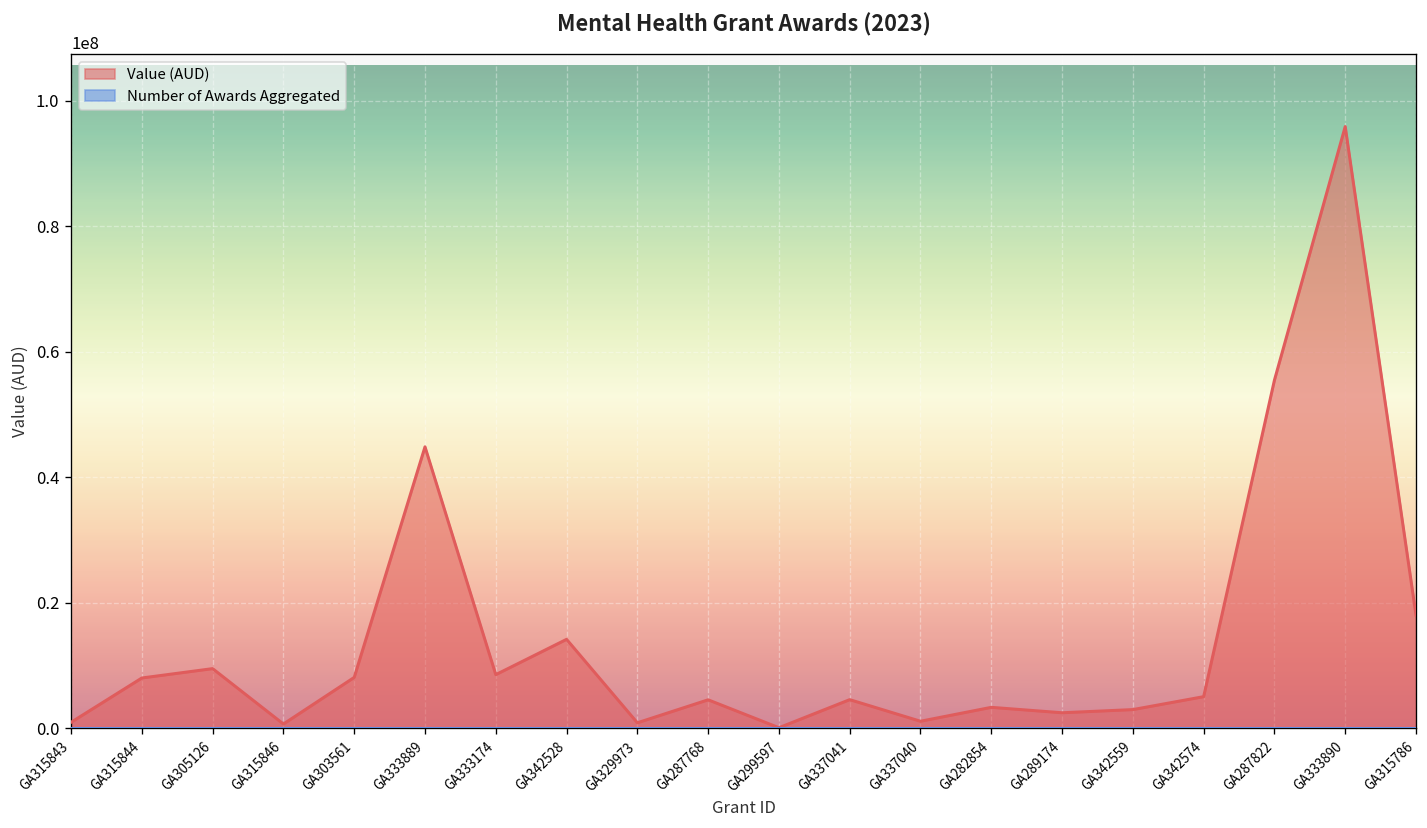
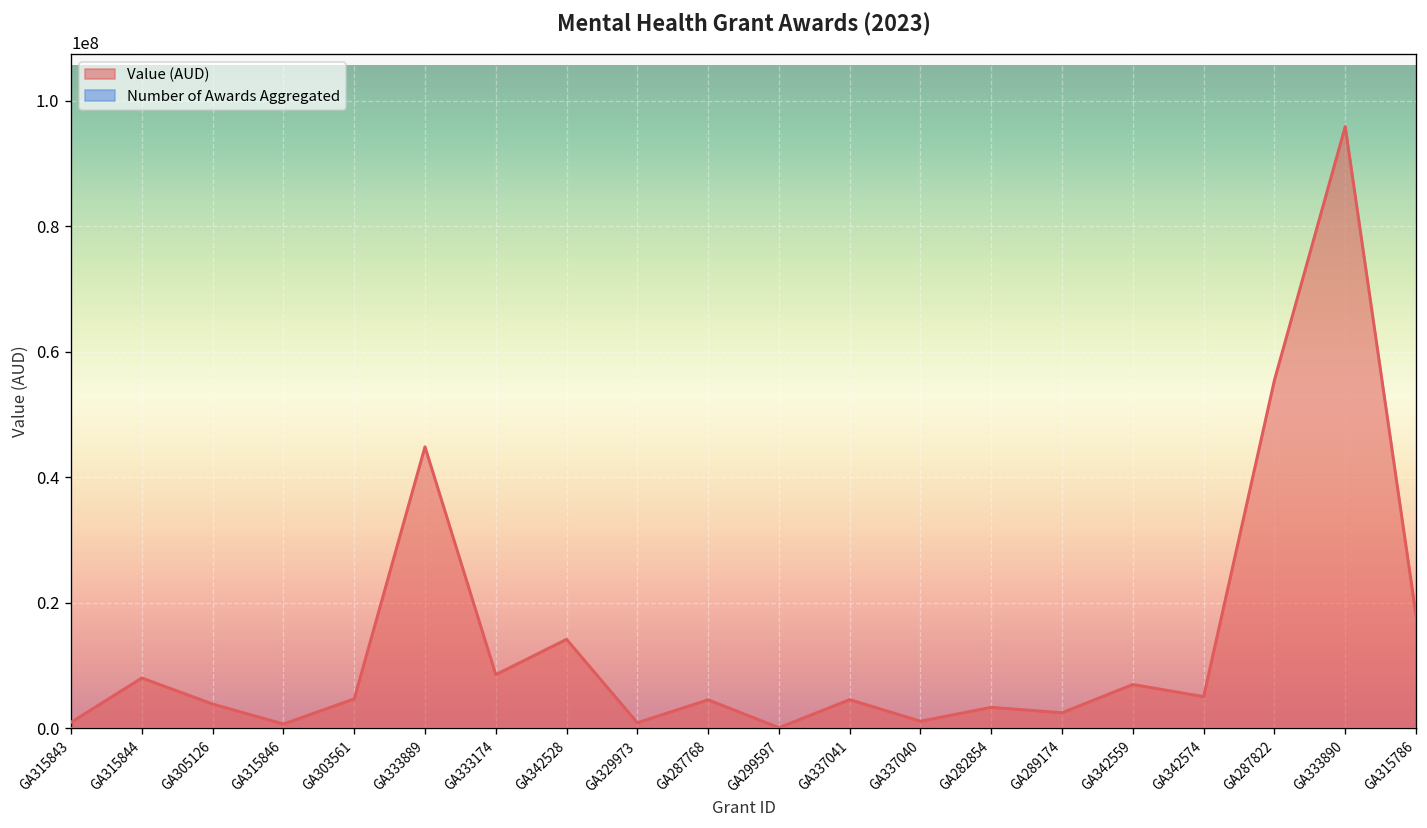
Value (AUD), GA305126: 10000000 -> 4000000
Value (AUD), GA303561: 8000000 -> 5000000
Value (AUD), GA342559: 3000000 -> 7000000
